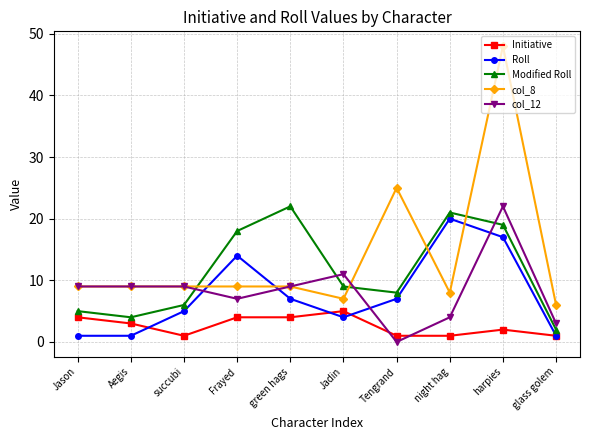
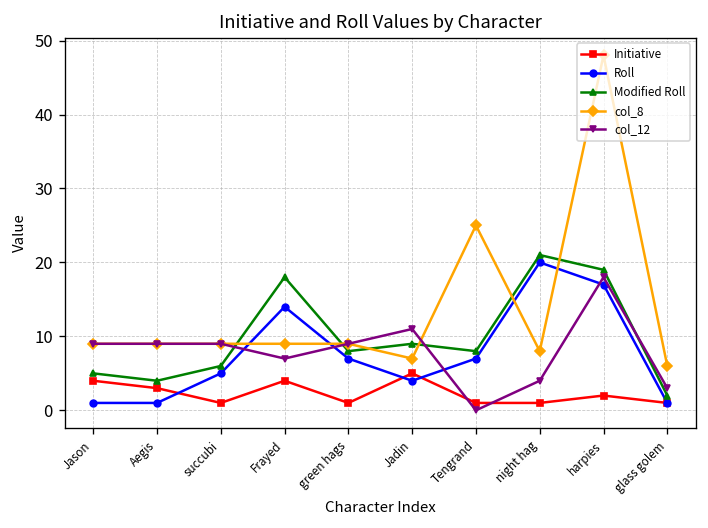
Initiative, green hags: 4 -> 1
Modified Roll, green hags: 22 -> 8
col_12, harpies: 22 -> 18
